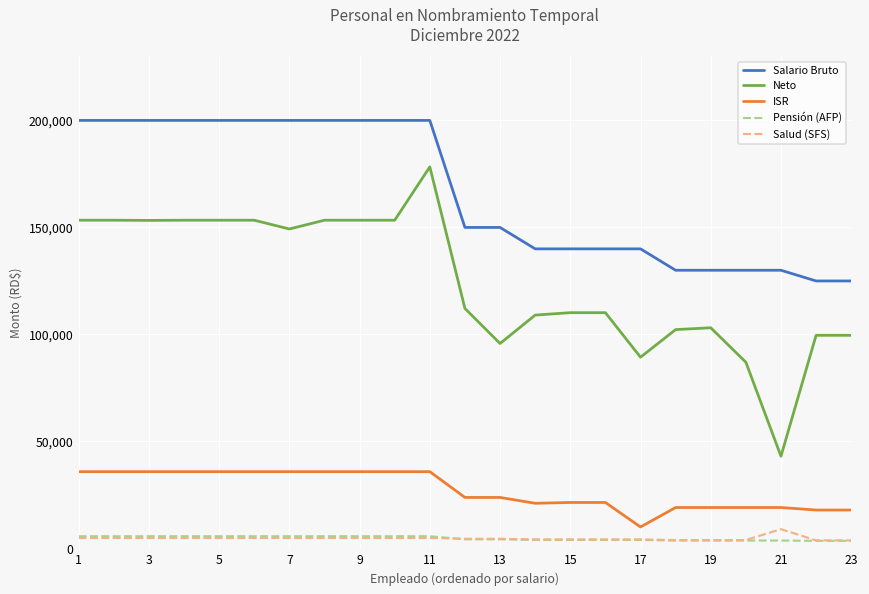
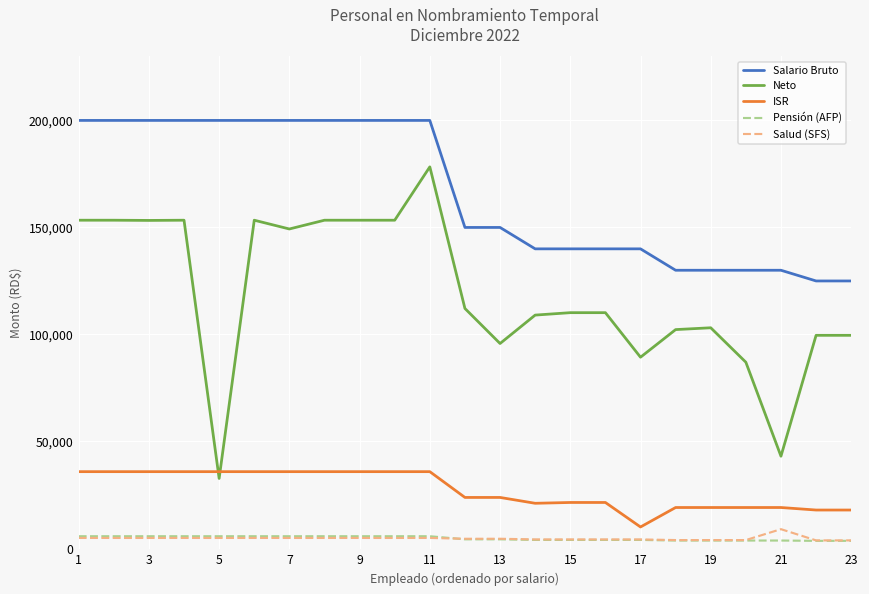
Neto, 5: 153,000 -> 33,000
